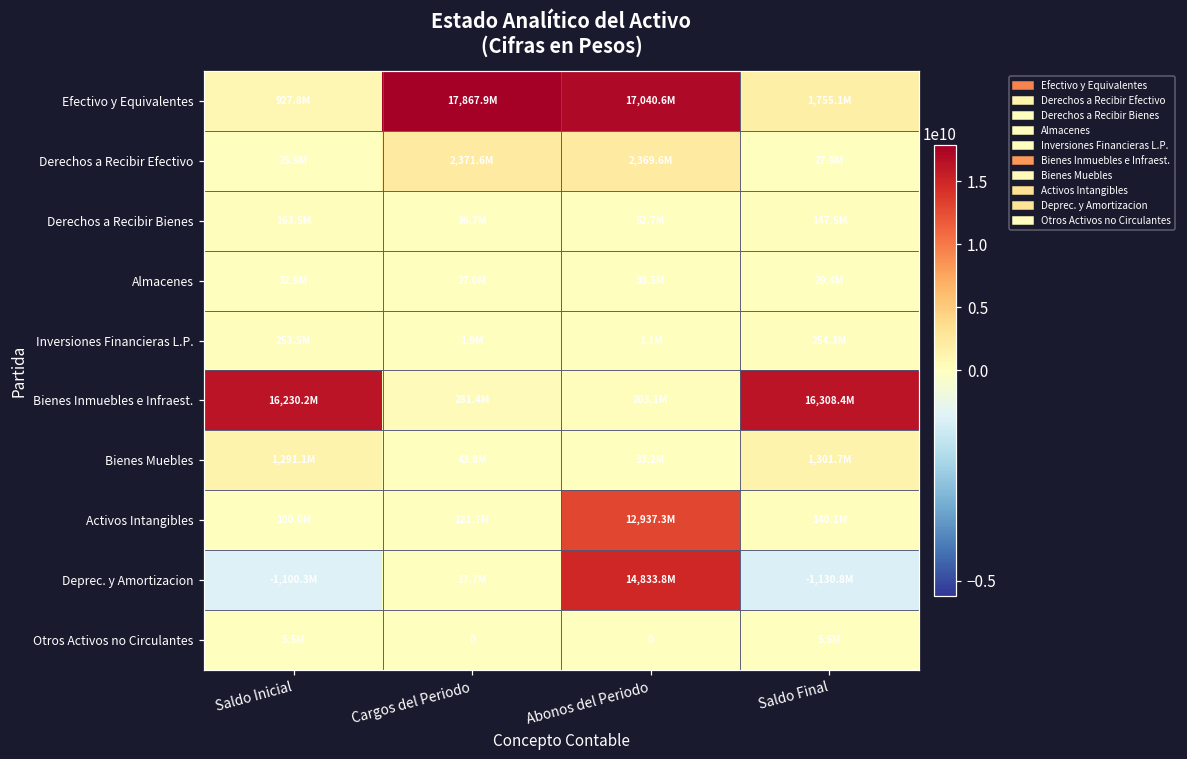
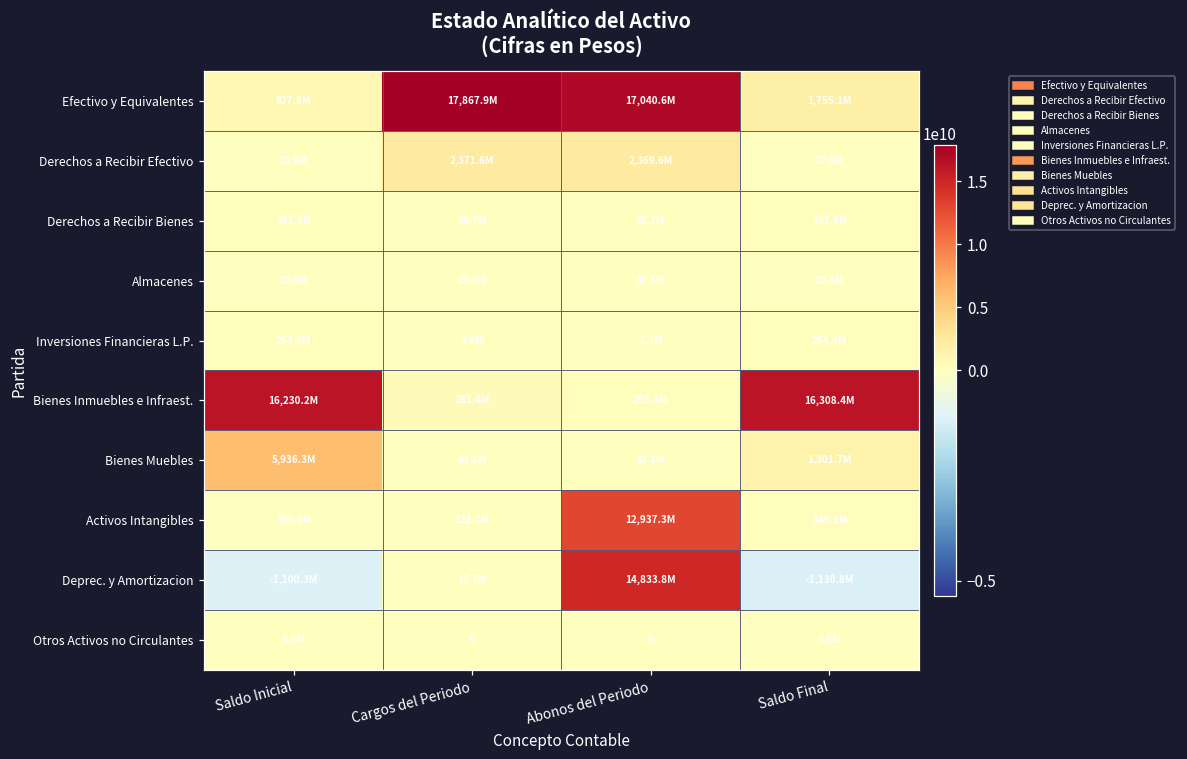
Bienes Muebles, Saldo Inicial: 1,291.1M -> 5,936.3M
